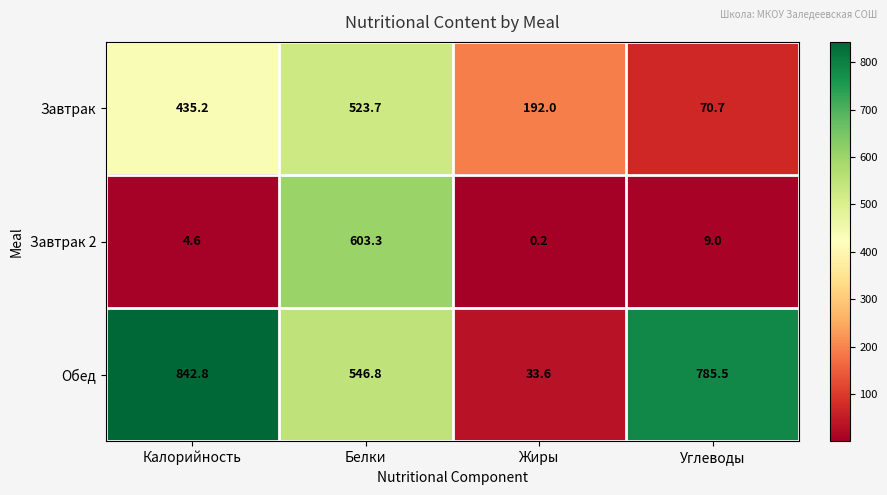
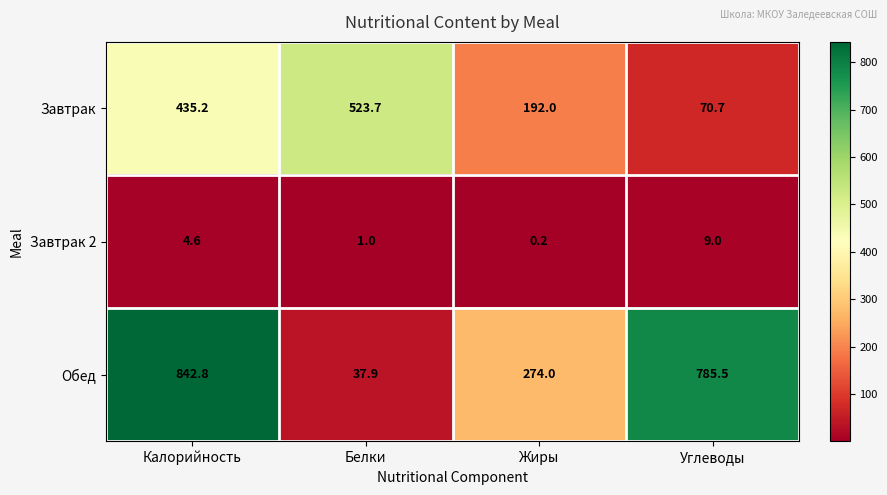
Завтрак 2, Белки: 603.3 -> 1.0
Обед, Белки: 546.8 -> 37.9
Обед, Жиры: 33.6 -> 274.0
